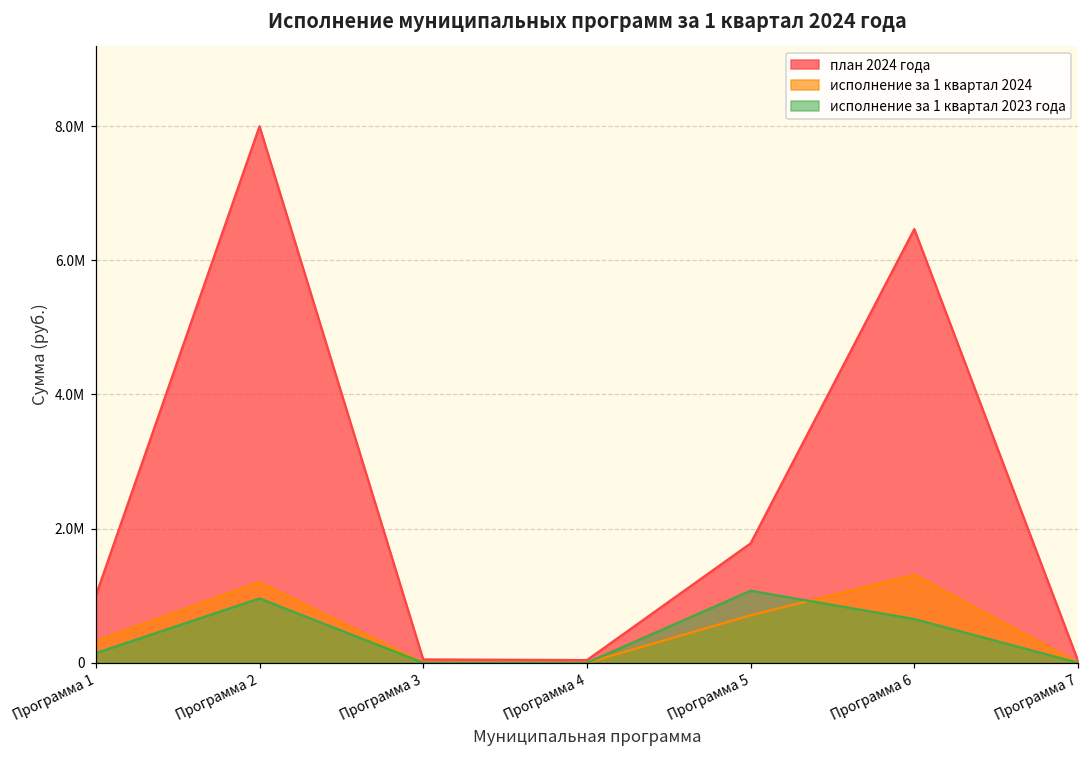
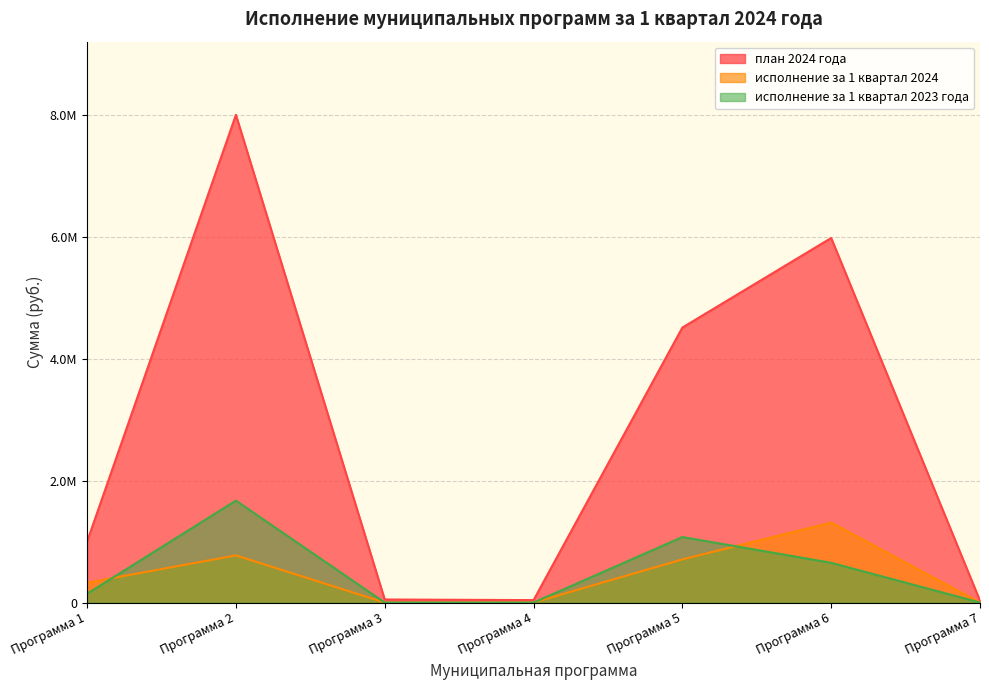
исполнение за 1 квартал 2024, Программа 2: 1200000 -> 800000
исполнение за 1 квартал 2023 года, Программа 2: 1000000 -> 1700000
план 2024 года, Программа 5: 1800000 -> 4500000
план 2024 года, Программа 6: 6500000 -> 6000000
